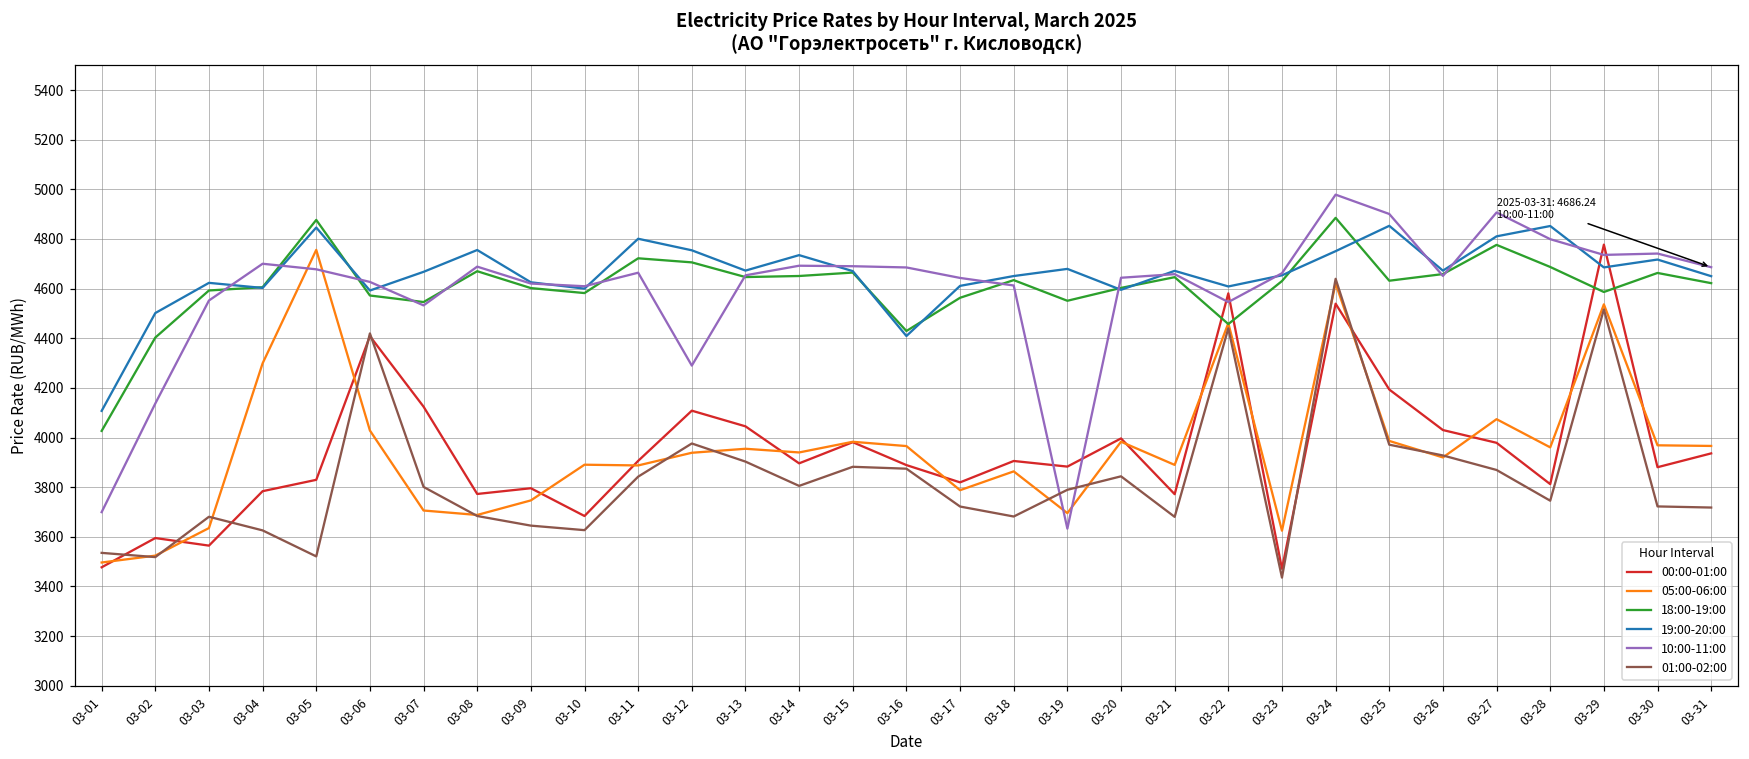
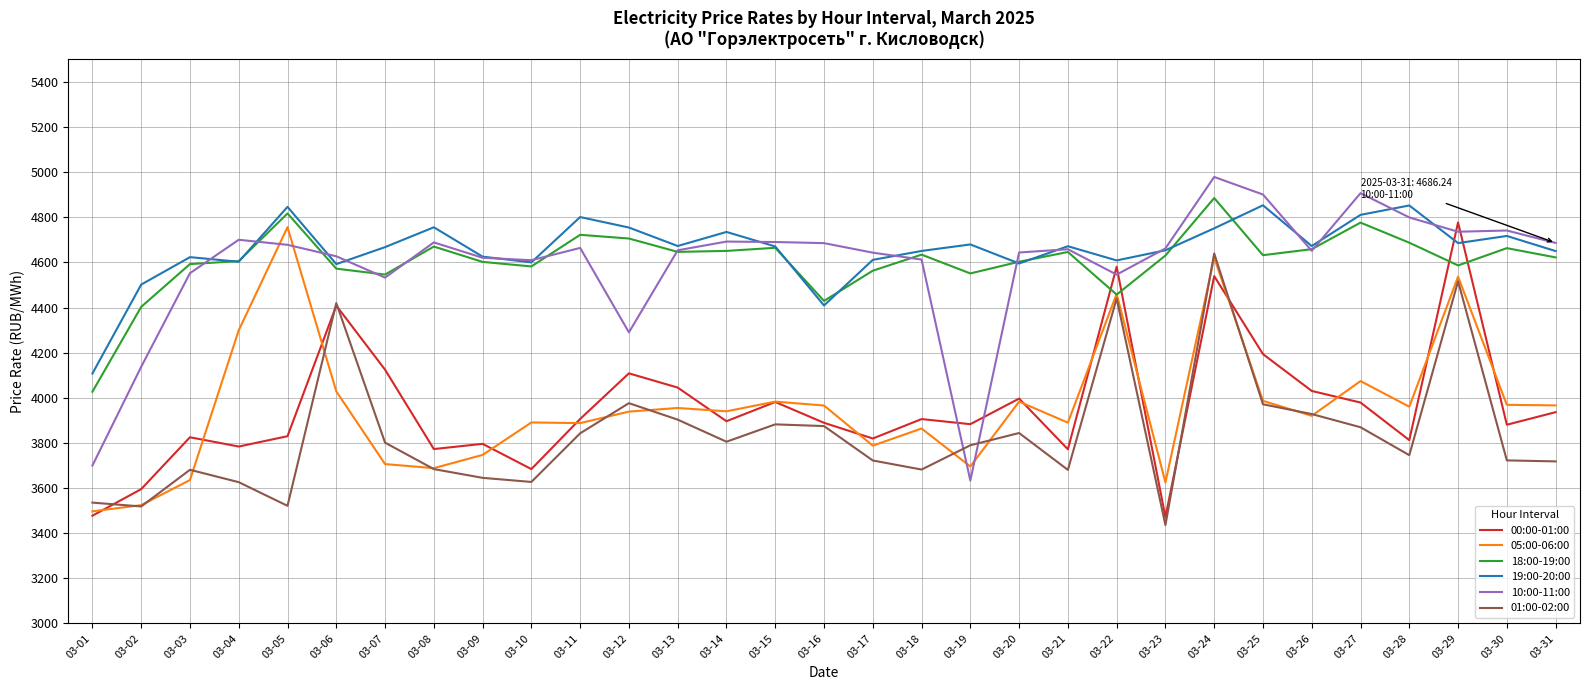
00:00-01:00, 03-03: 3560 -> 3820
18:00-19:00, 03-05: 4880 -> 4820
